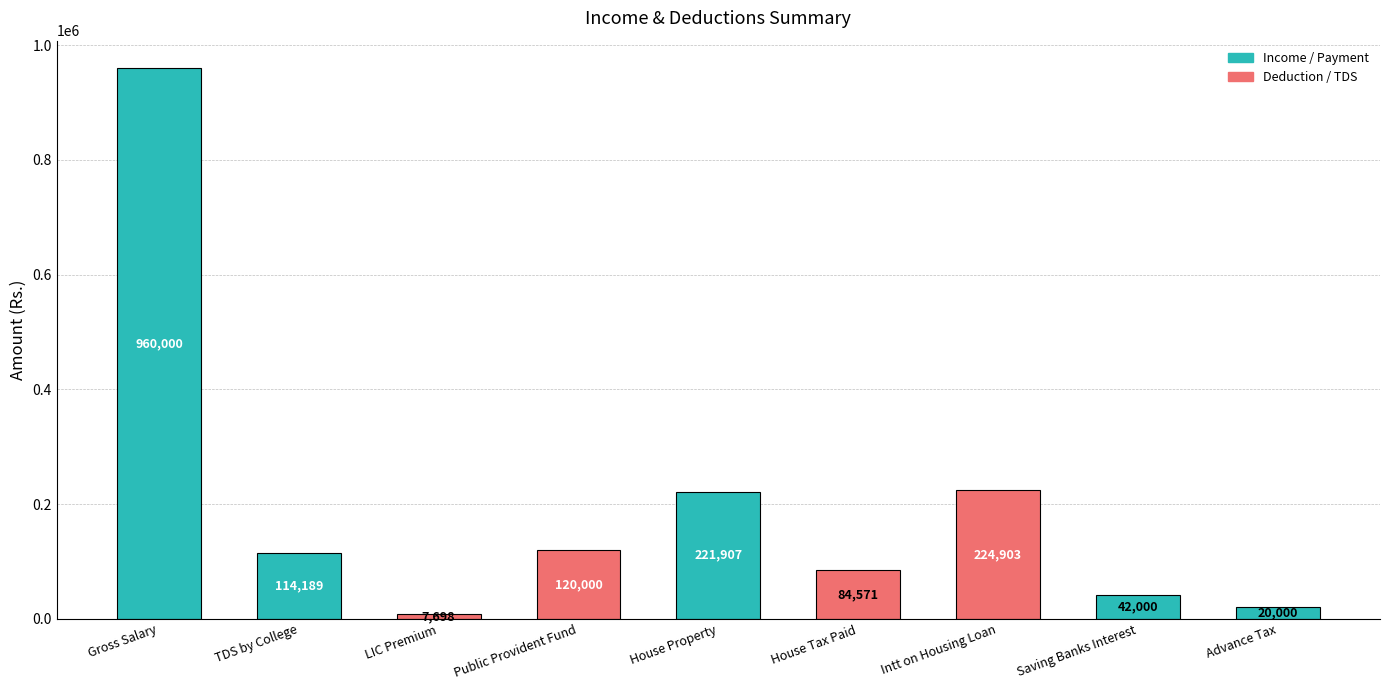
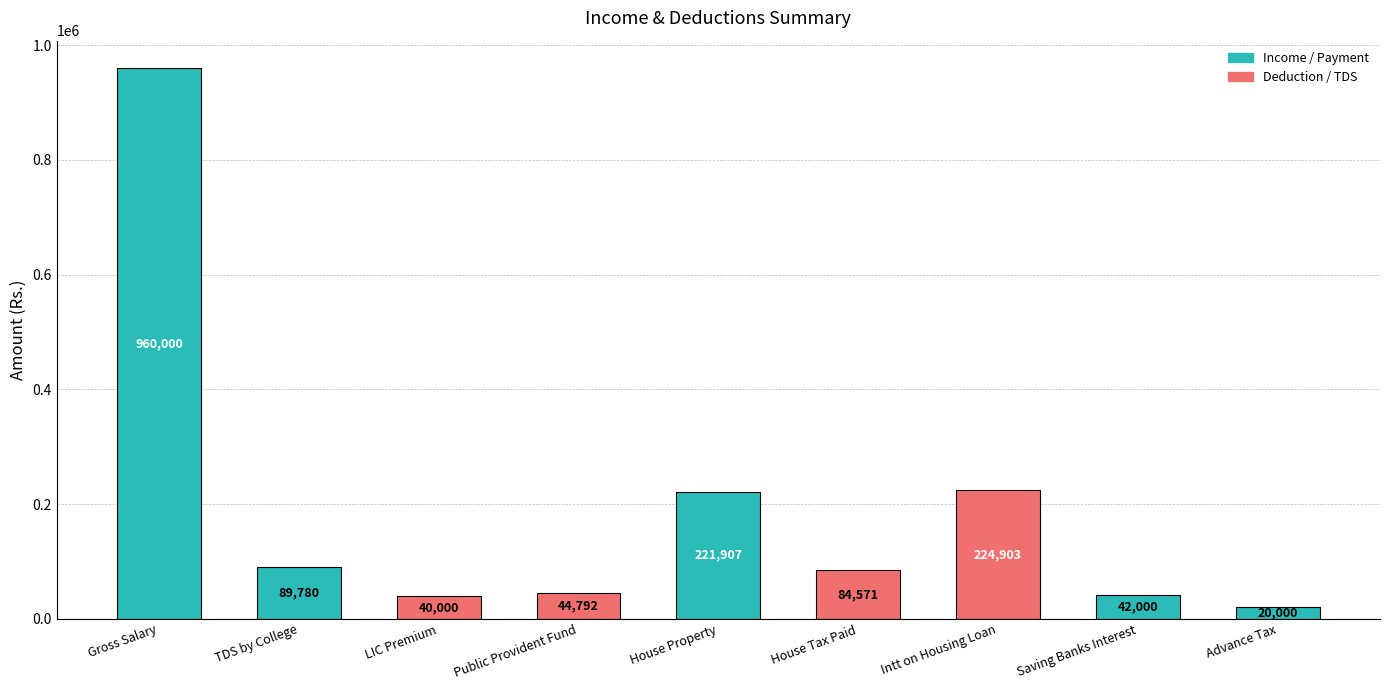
TDS by College: 114,189 -> 89,780
LIC Premium: 7,698 -> 40,000
Public Provident Fund: 120,000 -> 44,792
